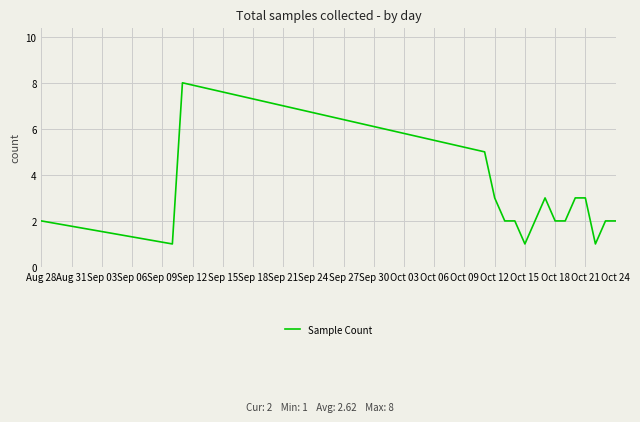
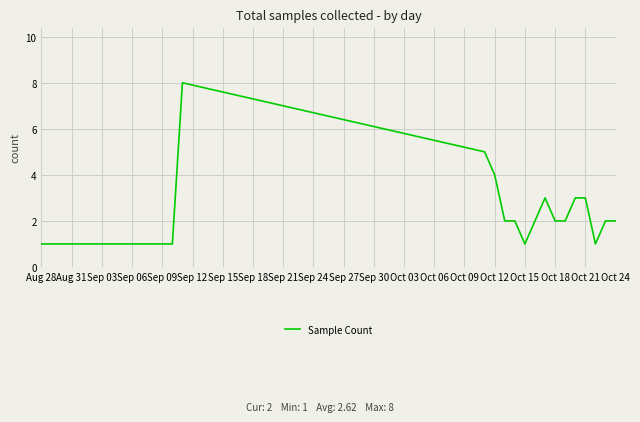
Aug 28: 2 -> 1
Oct 12: 3 -> 4
